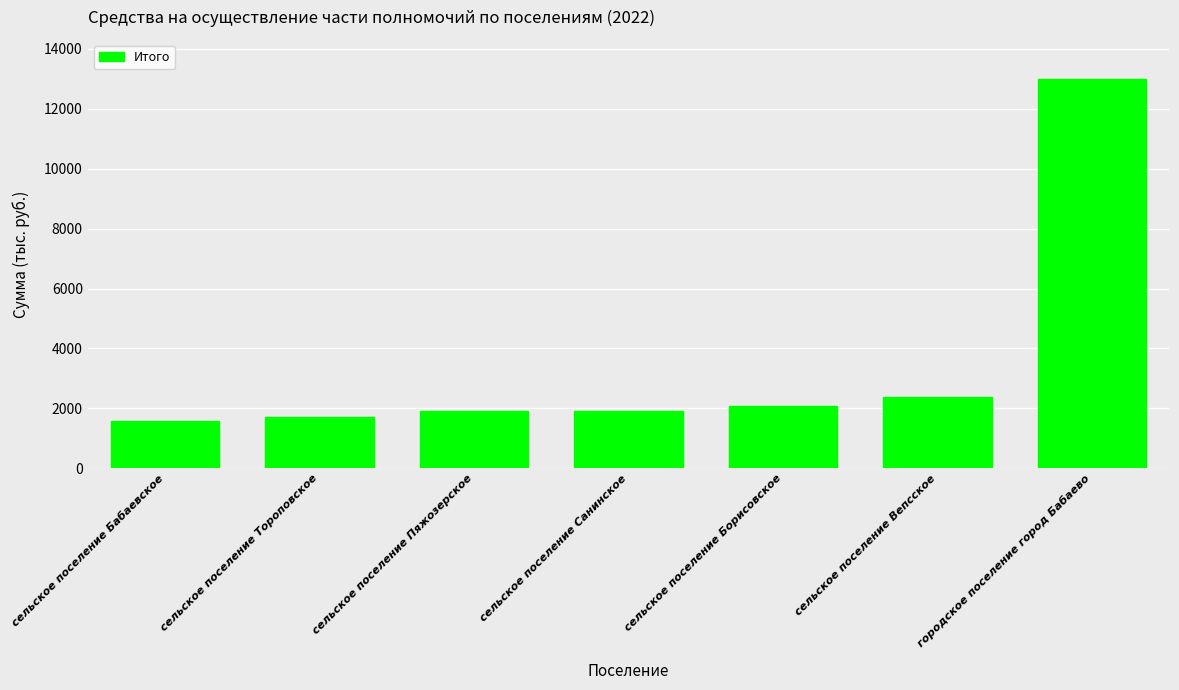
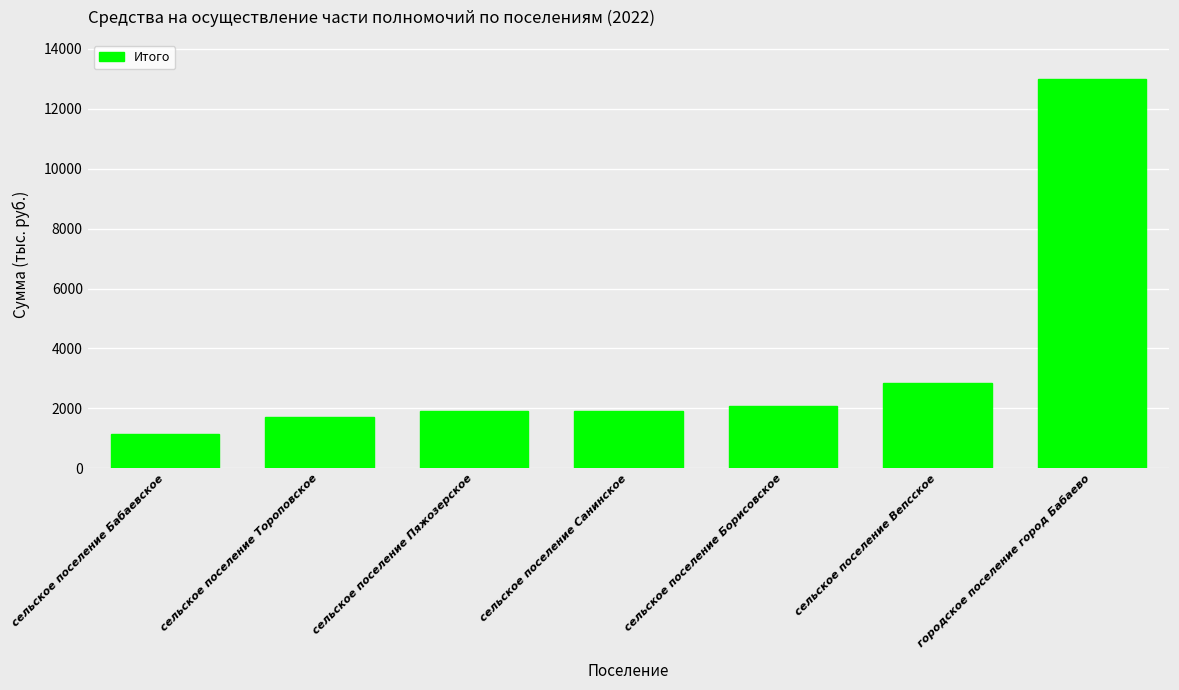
сельское поселение Бабаевское: 1600 -> 1100
сельское поселение Вепсское: 2400 -> 2900
